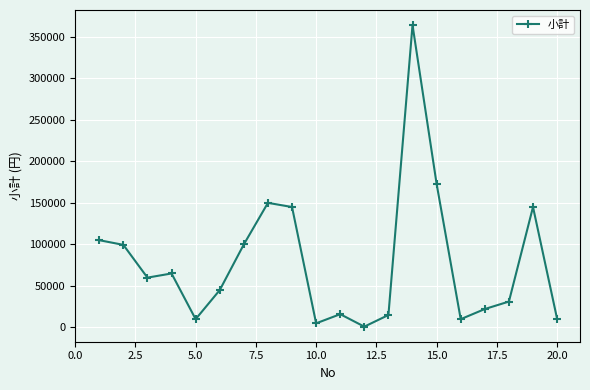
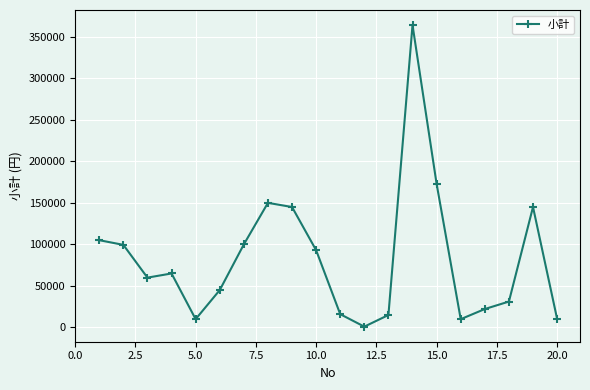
10.0: 10000 -> 90000
